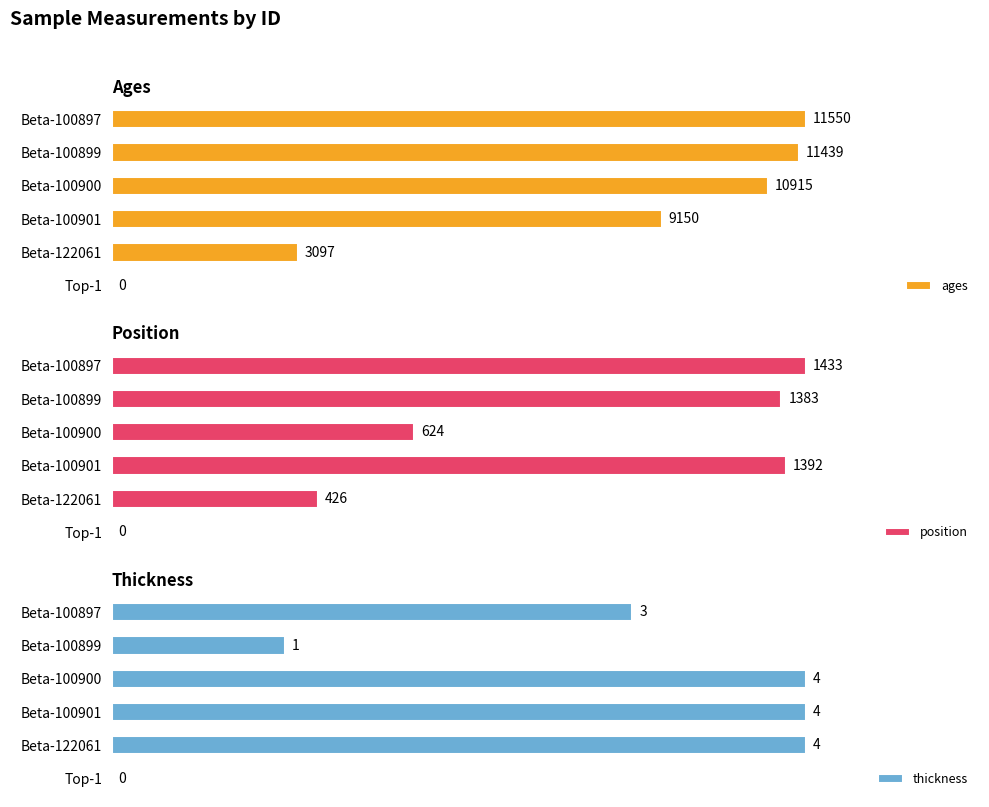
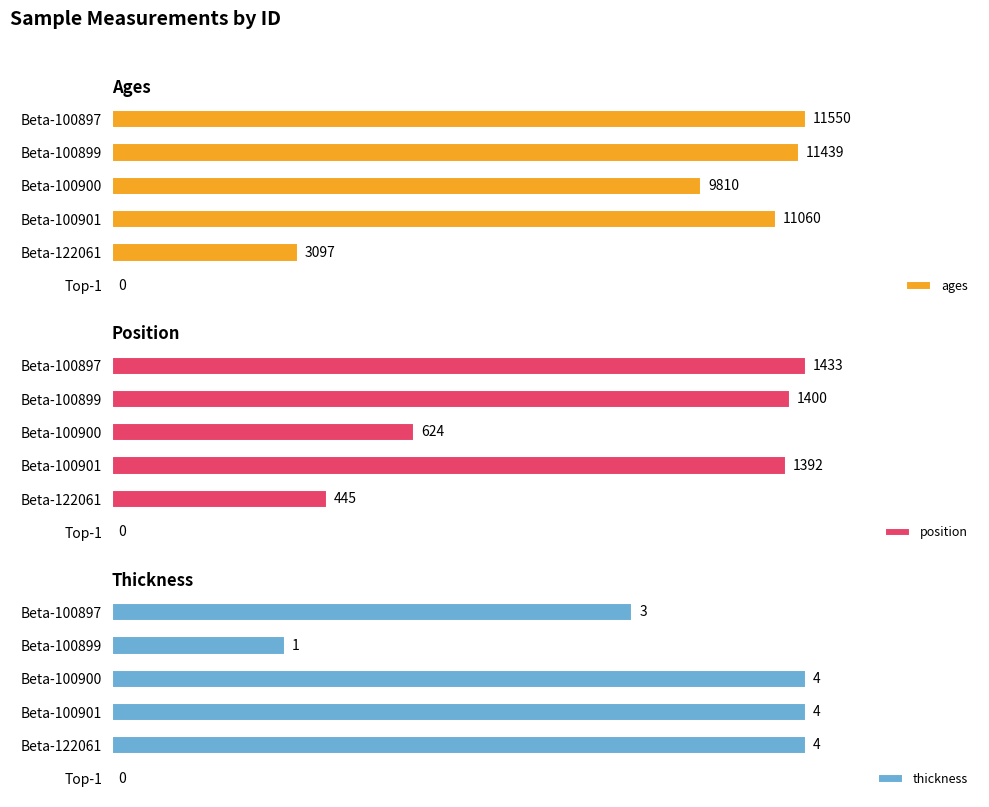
Ages, Beta-100900: 10915 -> 9810
Ages, Beta-100901: 9150 -> 11060
Position, Beta-100899: 1383 -> 1400
Position, Beta-122061: 426 -> 445
